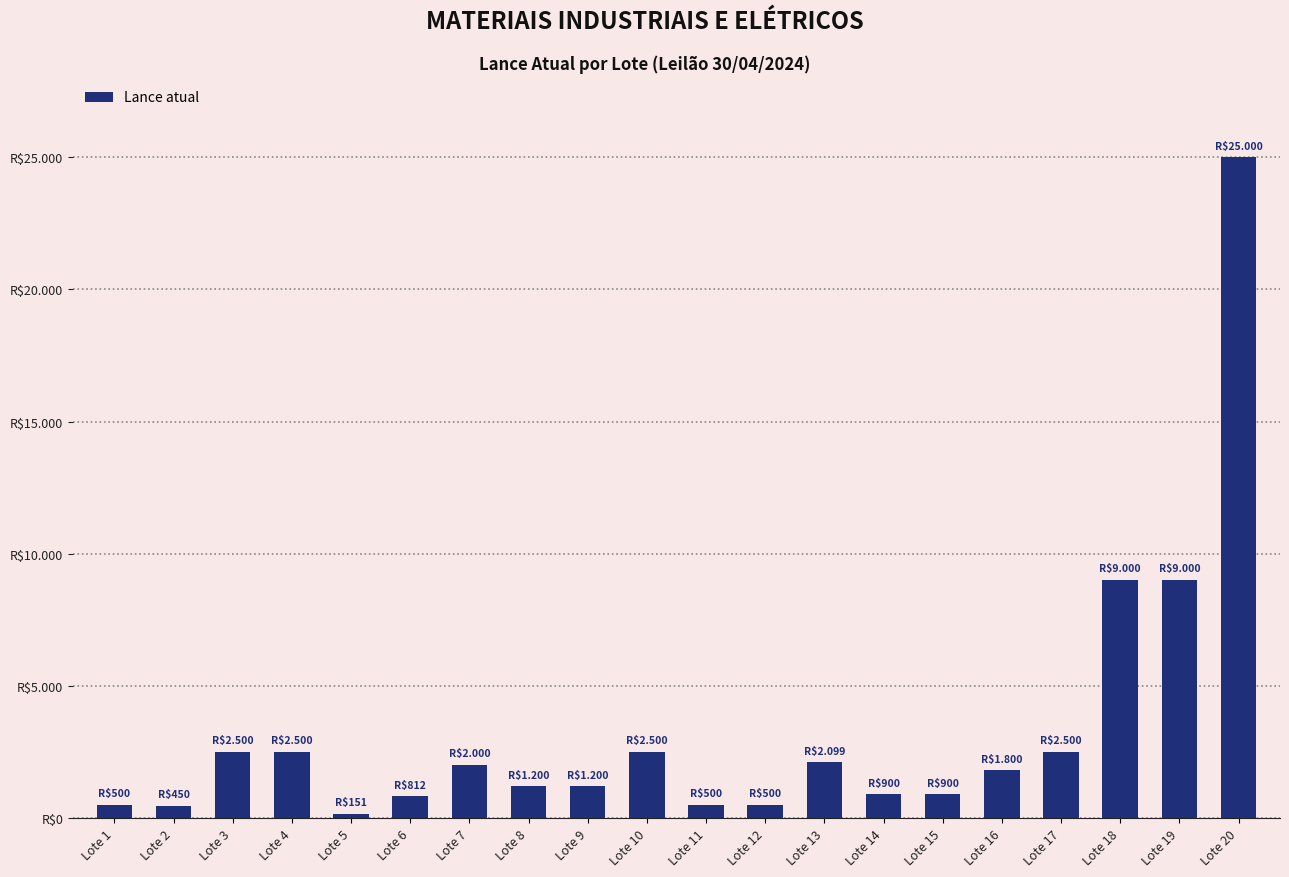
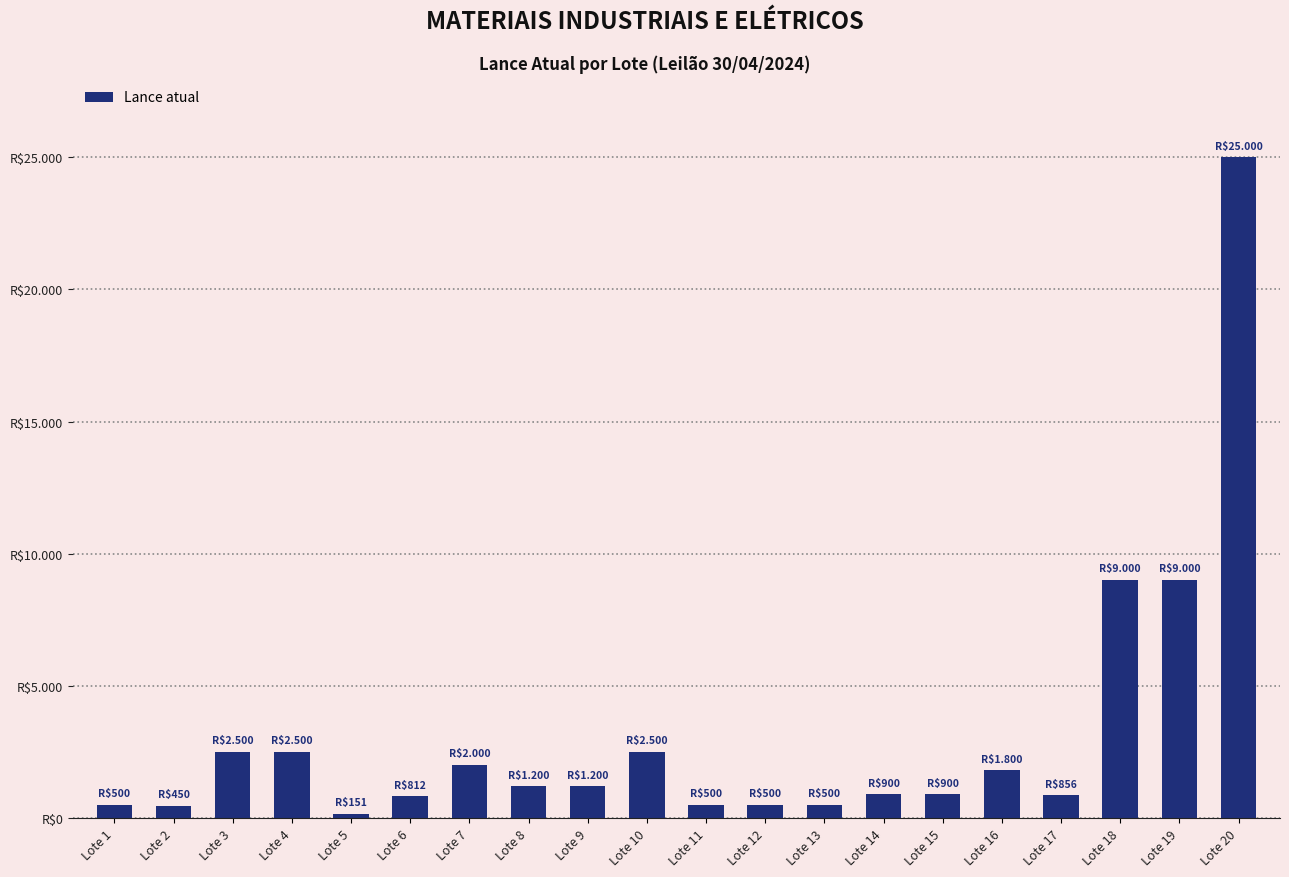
Lote 13: $2.099 -> $500
Lote 17: $2.500 -> $856
